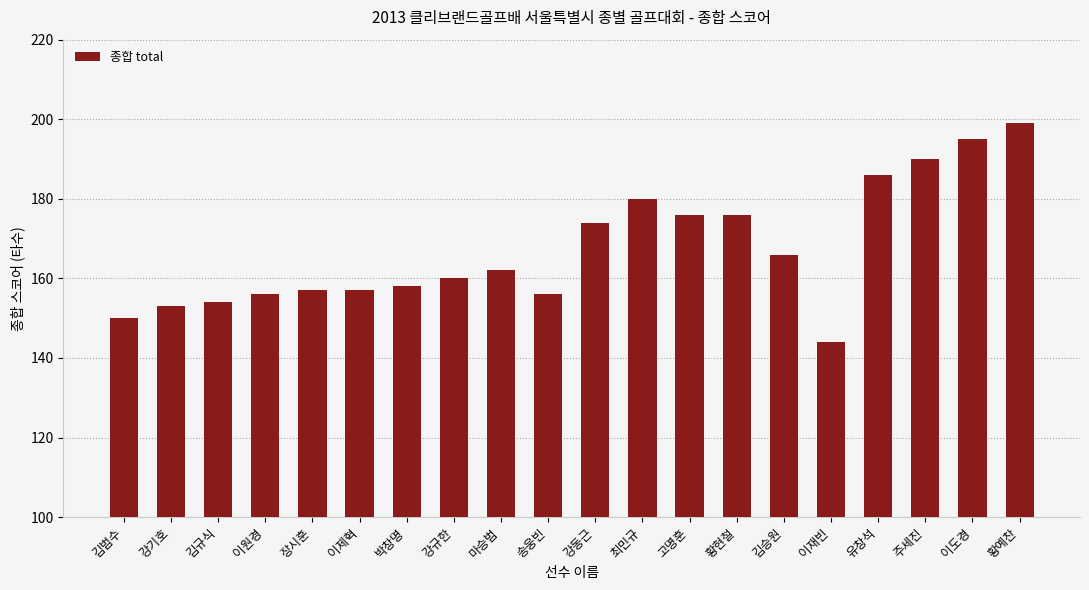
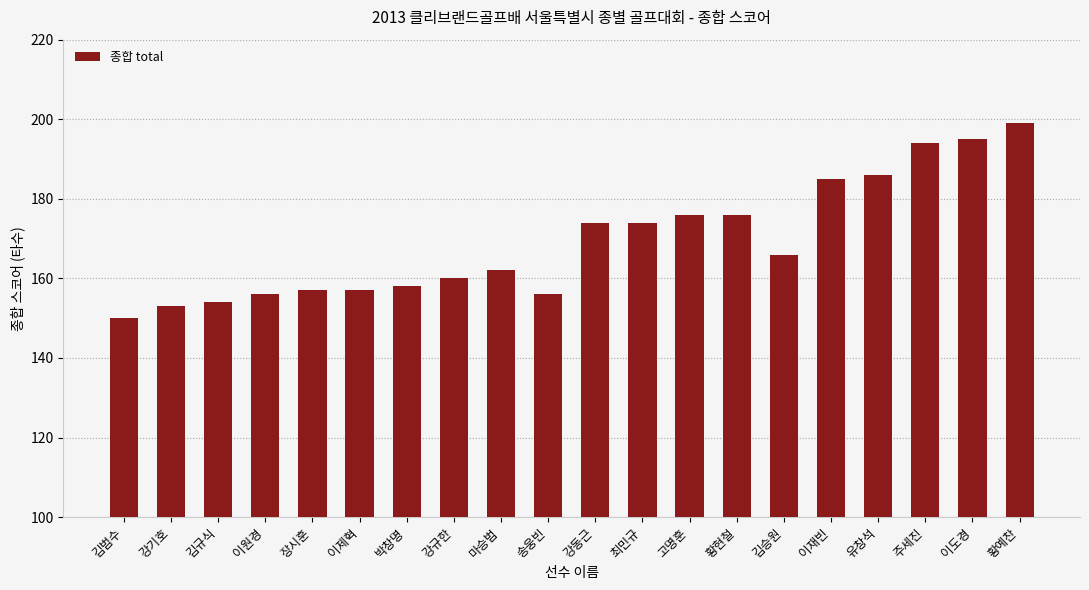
최민규: 180 -> 174
이재빈: 144 -> 185
주세진: 190 -> 194
